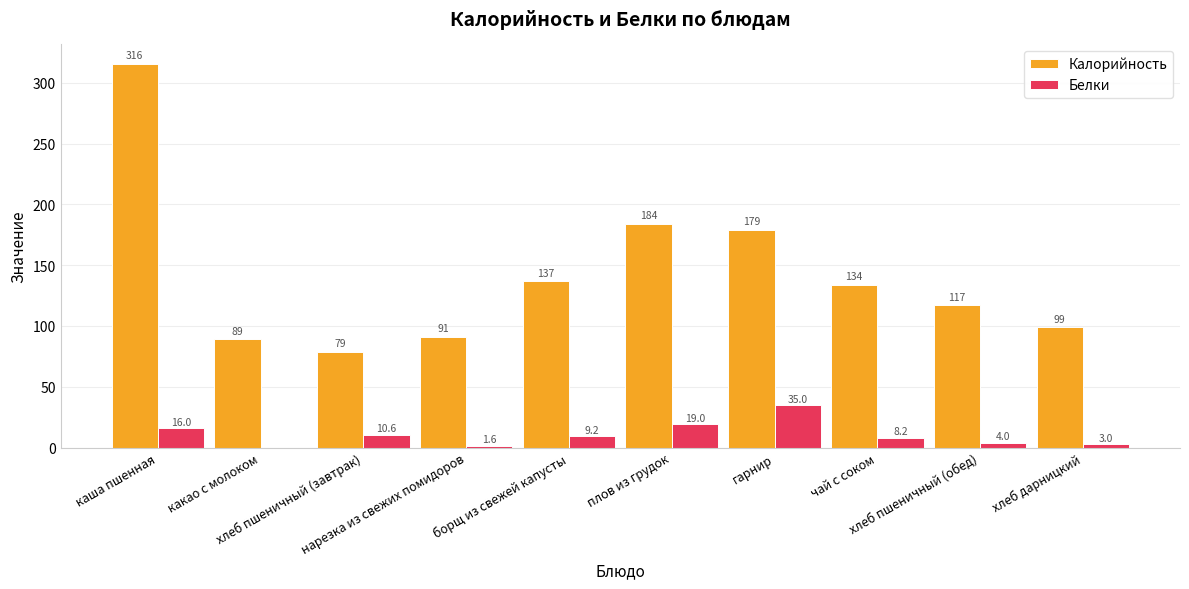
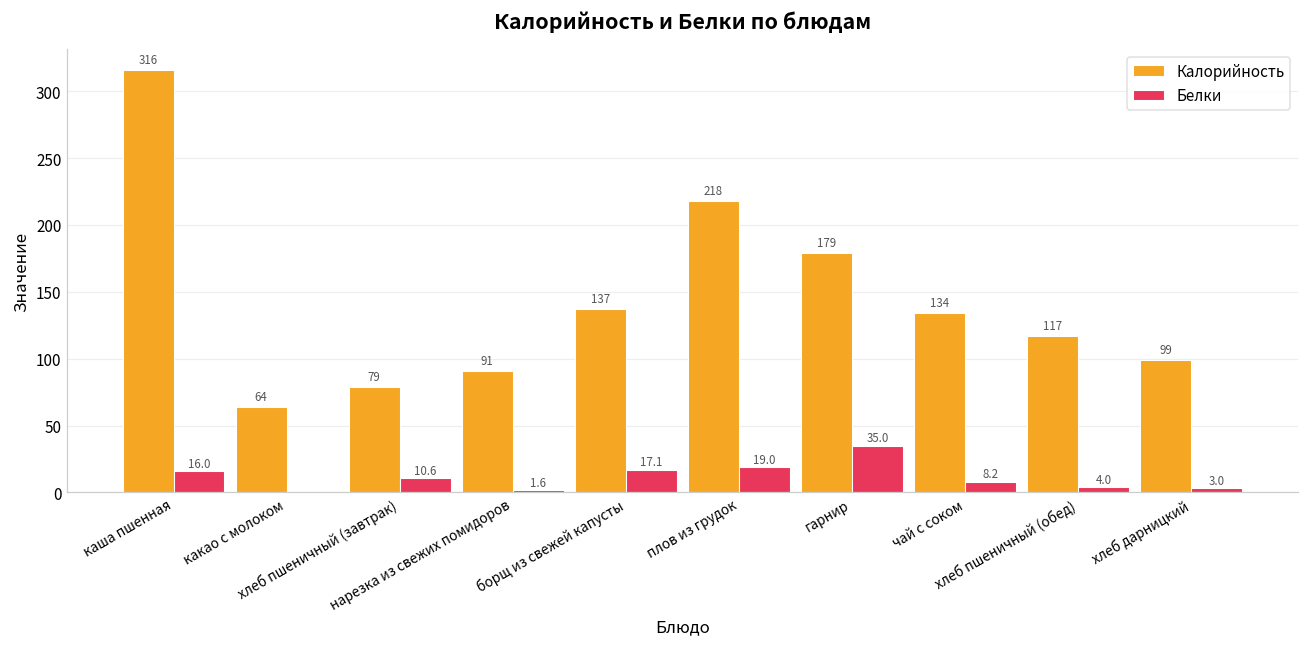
Калорийность, какао с молоком: 89 -> 64
Белки, борщ из свежей капусты: 9.2 -> 17.1
Калорийность, плов из грудок: 184 -> 218
